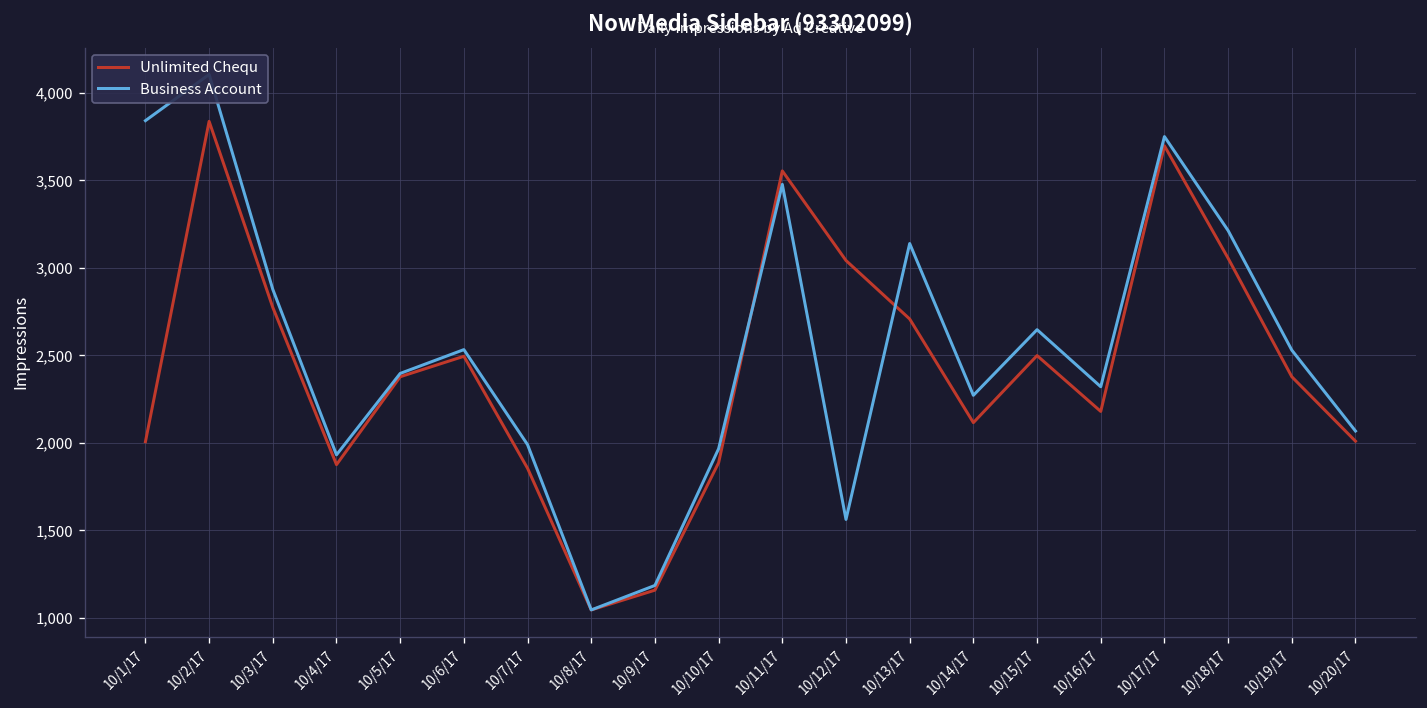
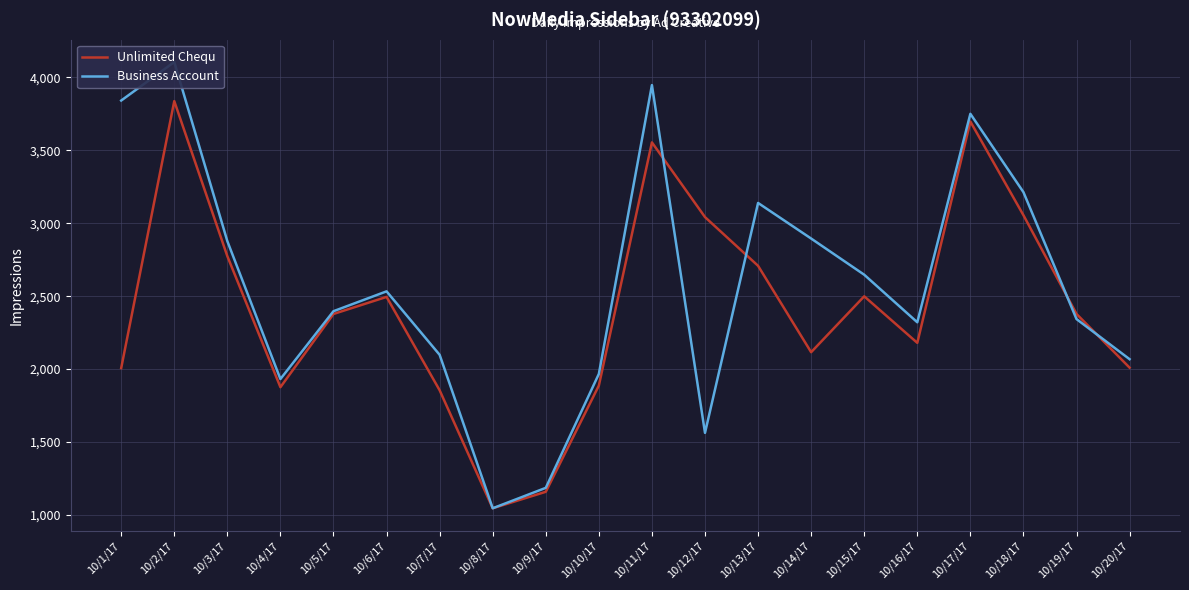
Business Account, 10/7/17: 1,990 -> 2,100
Business Account, 10/11/17: 3,480 -> 3,950
Business Account, 10/14/17: 2,270 -> 2,900
Business Account, 10/19/17: 2,530 -> 2,340
